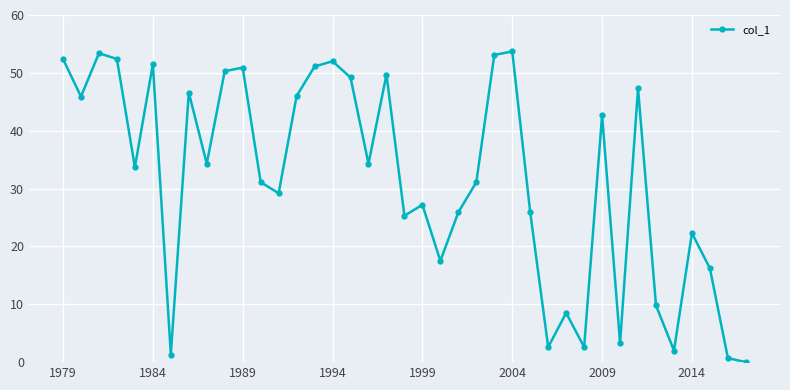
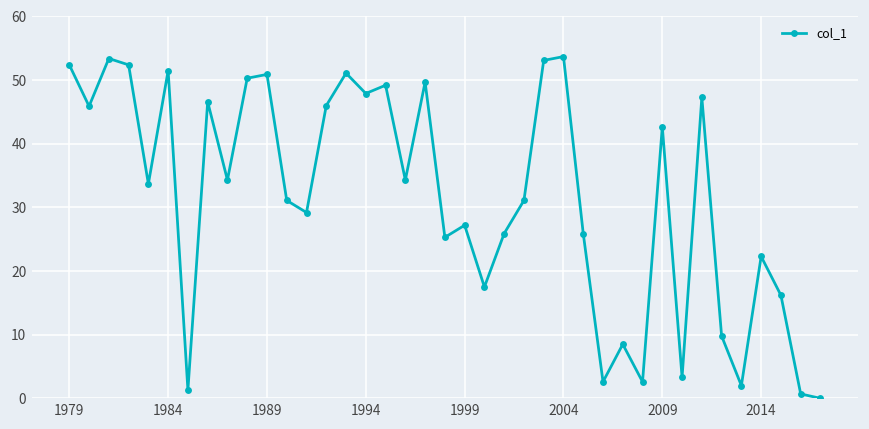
1994: 52 -> 48
